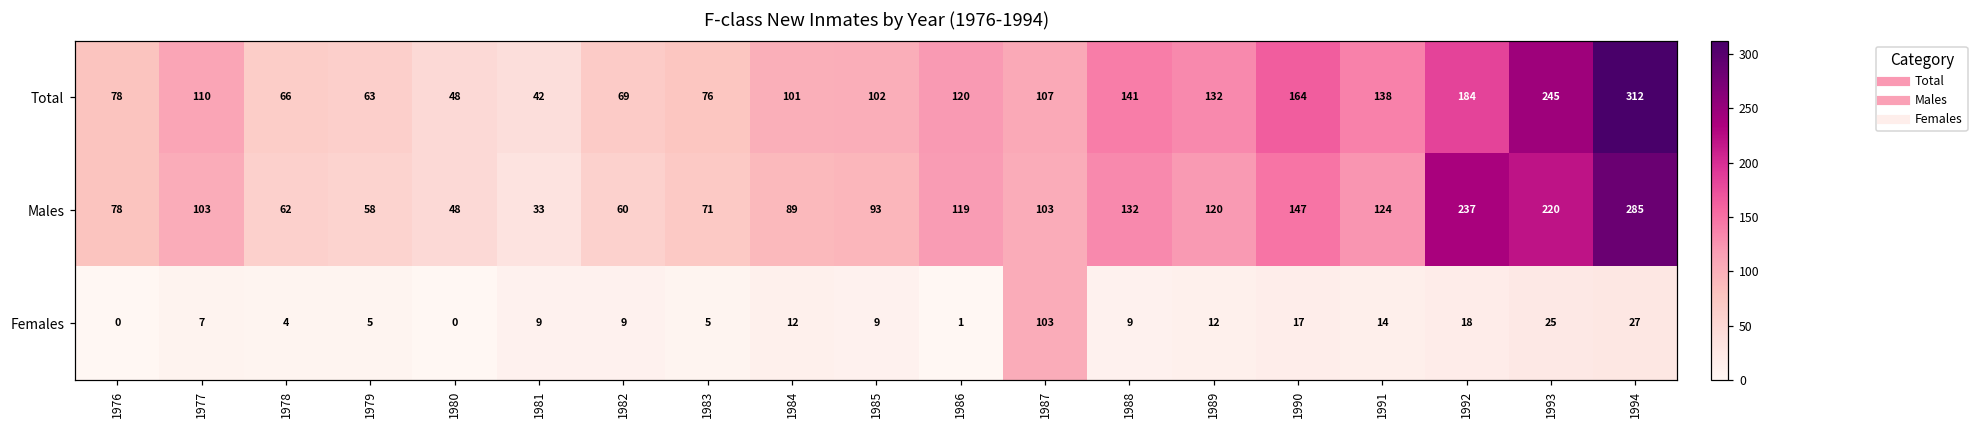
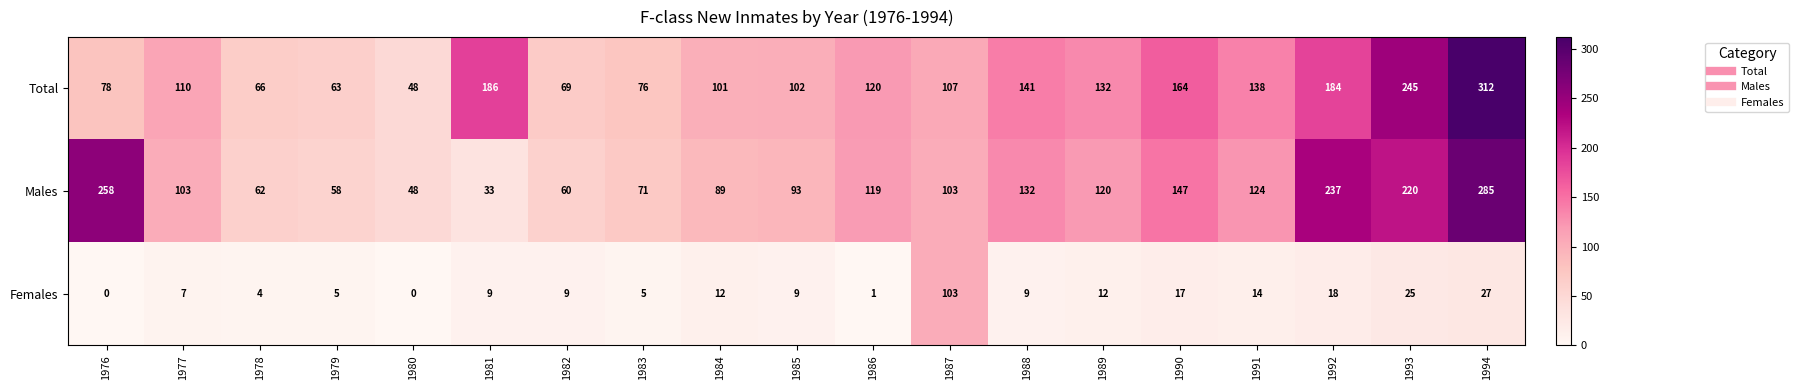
Total, 1981: 42 -> 186
Males, 1976: 78 -> 258
